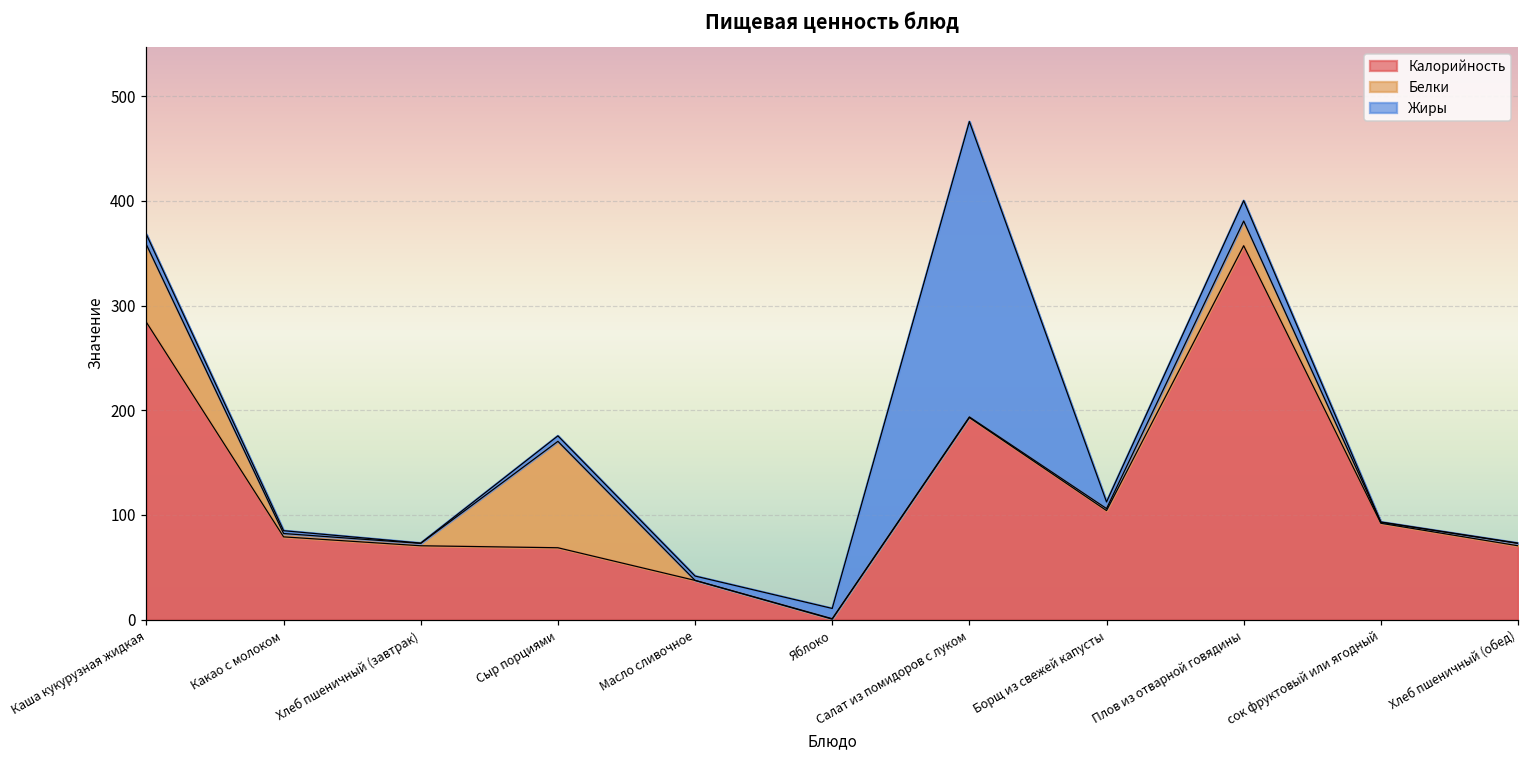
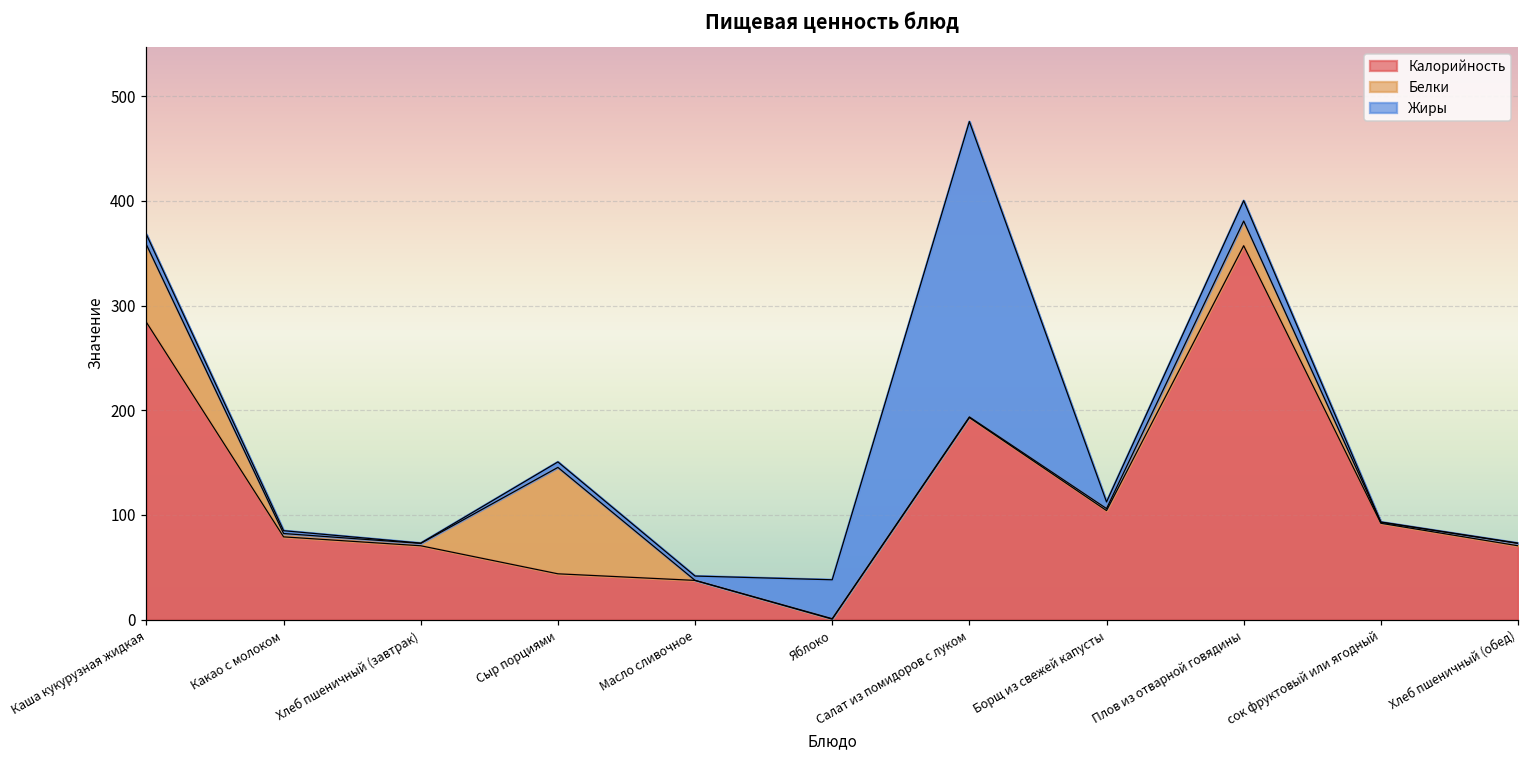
Калорийность, Сыр порциями: 70 -> 40
Жиры, Яблоко: 10 -> 40
